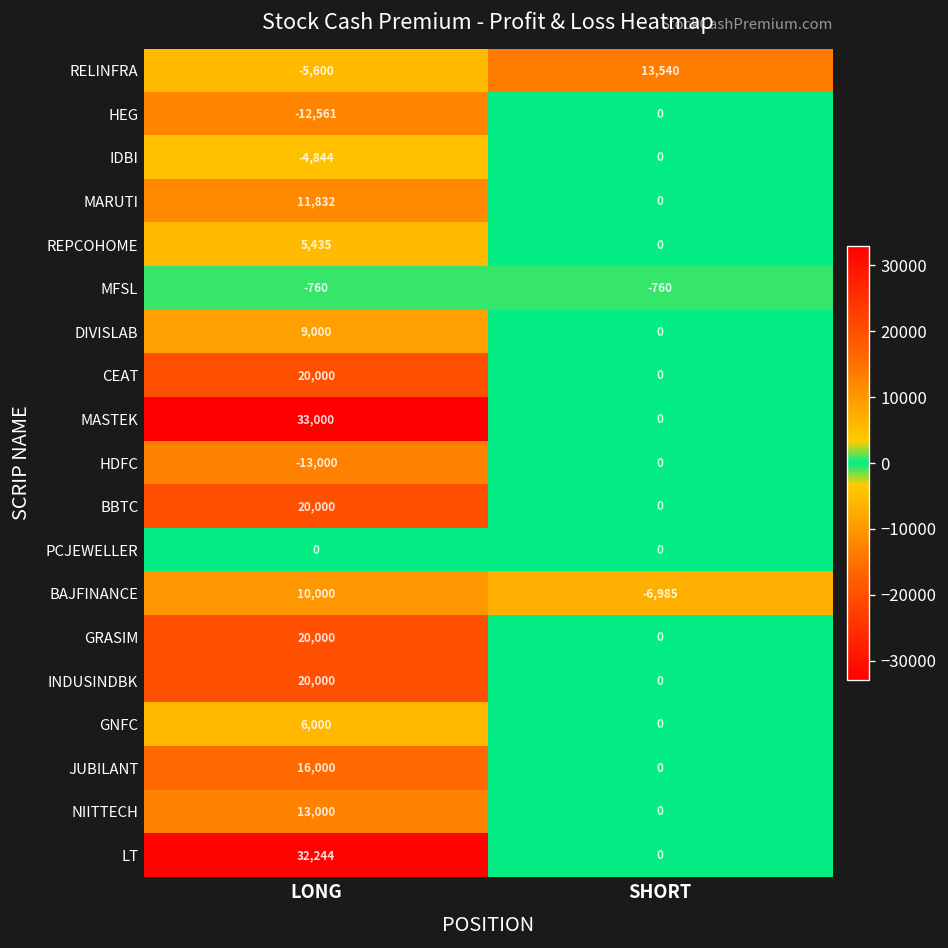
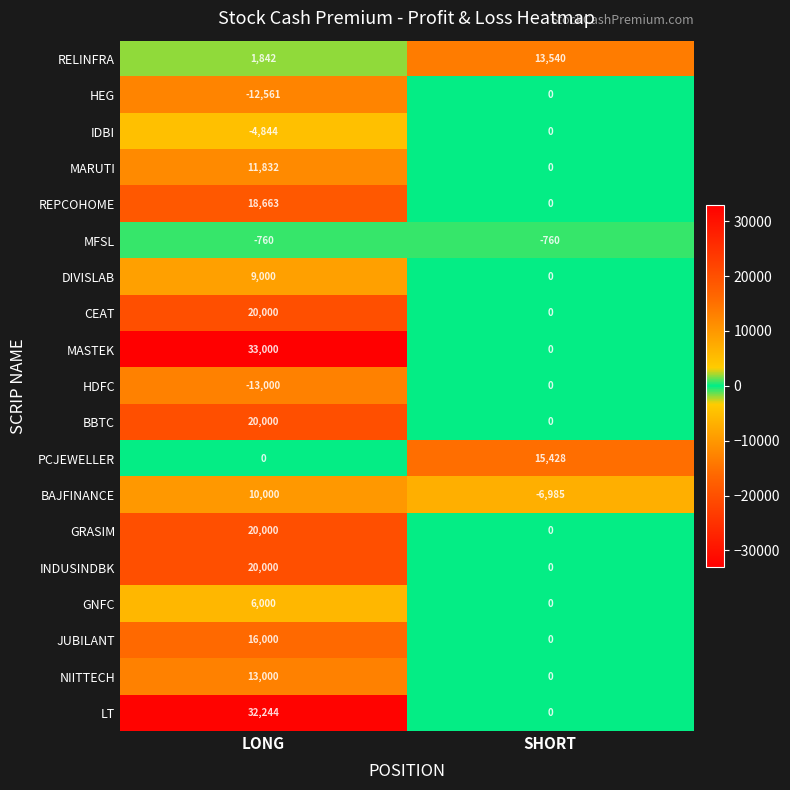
RELINFRA, LONG: -5,600 -> 1,842
REPCOHOME, LONG: 5,435 -> 18,663
PCJEWELLER, SHORT: 0 -> 15,428
